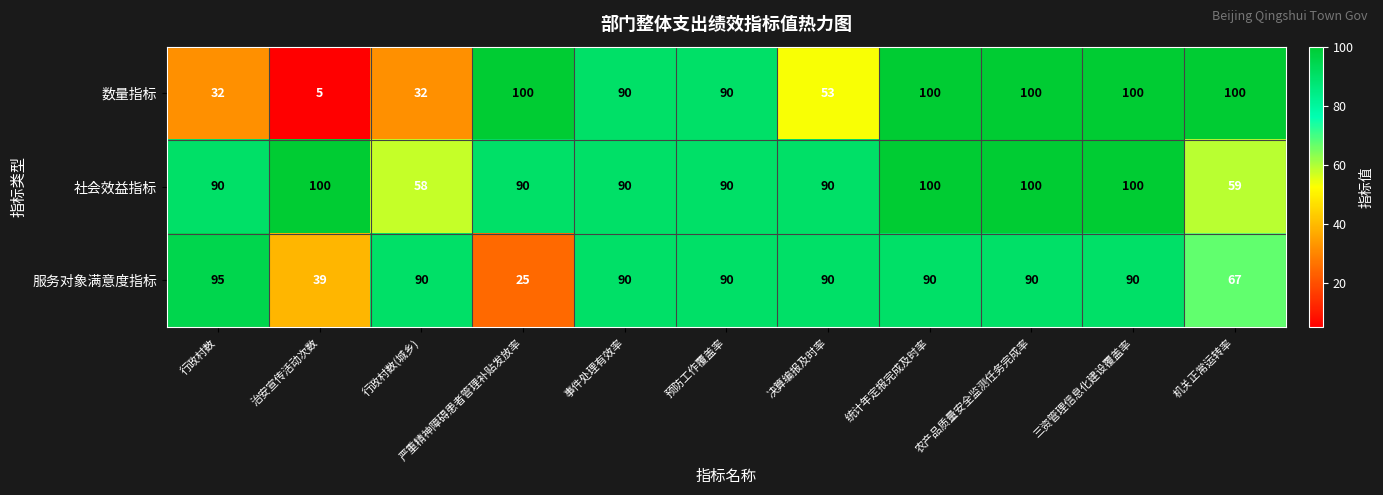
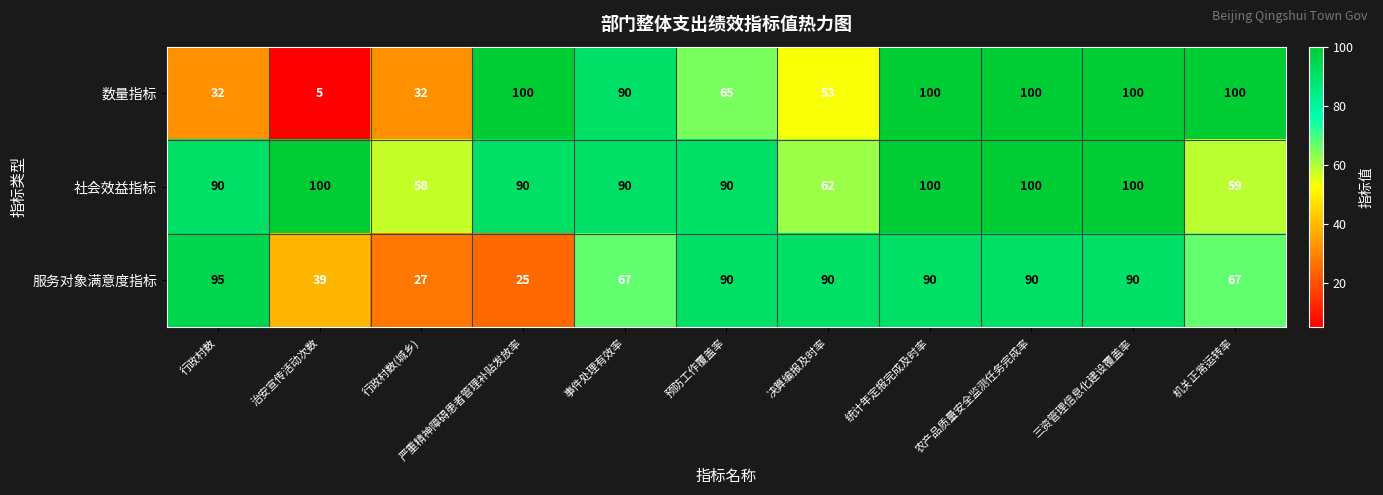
数量指标, 预防工作覆盖率: 90 -> 65
社会效益指标, 决算编报及时率: 90 -> 62
服务对象满意度指标, 行政村数(城乡): 90 -> 27
服务对象满意度指标, 事件处理有效率: 90 -> 67
